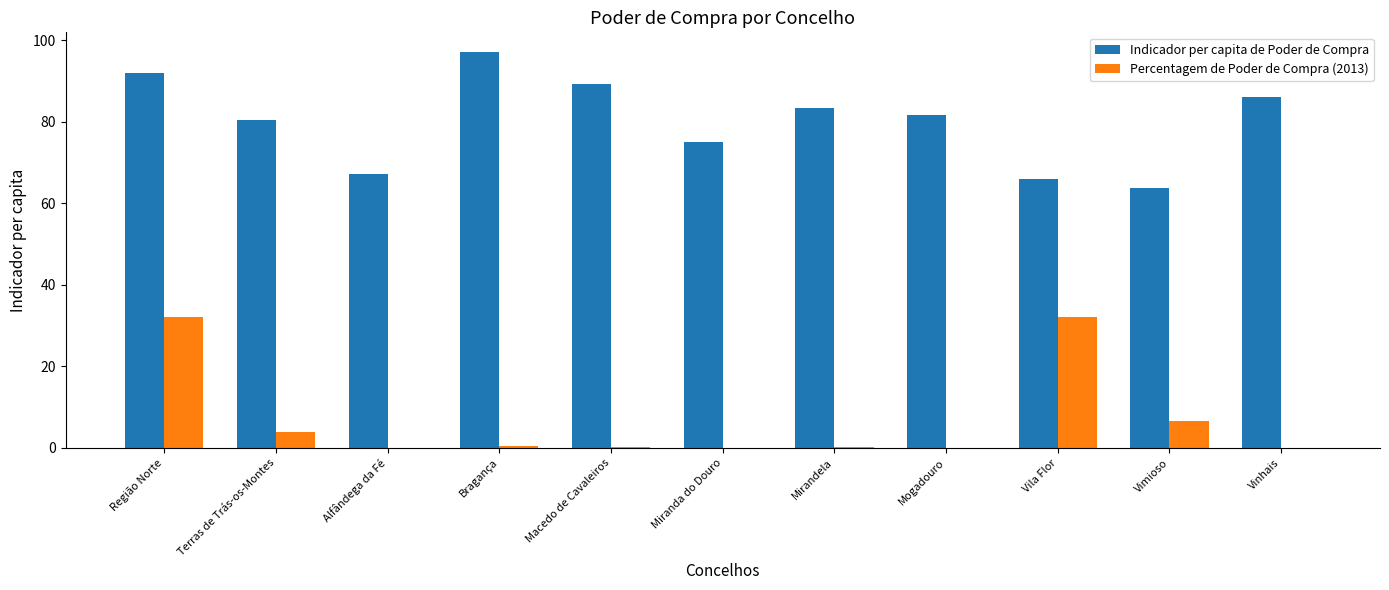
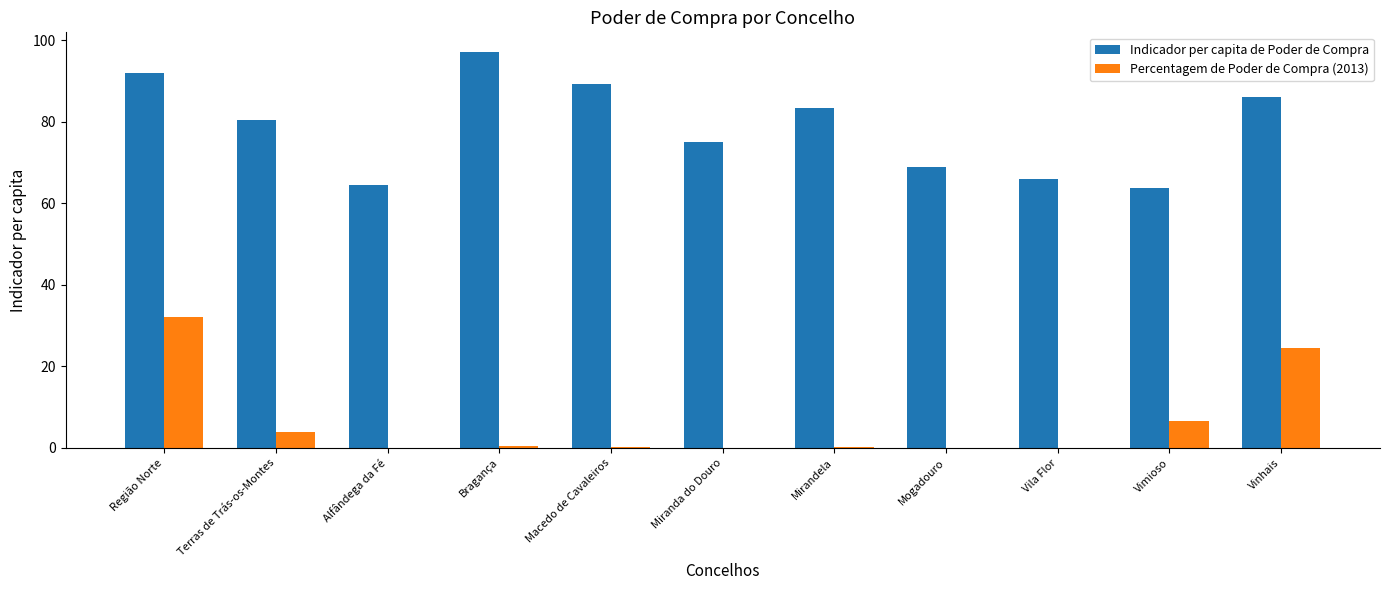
Indicador per capita de Poder de Compra, Alfândega da Fé: 67 -> 64
Indicador per capita de Poder de Compra, Mogadouro: 82 -> 69
Percentagem de Poder de Compra (2013), Vila Flor: 32 -> 0
Percentagem de Poder de Compra (2013), Vinhais: 0 -> 25
